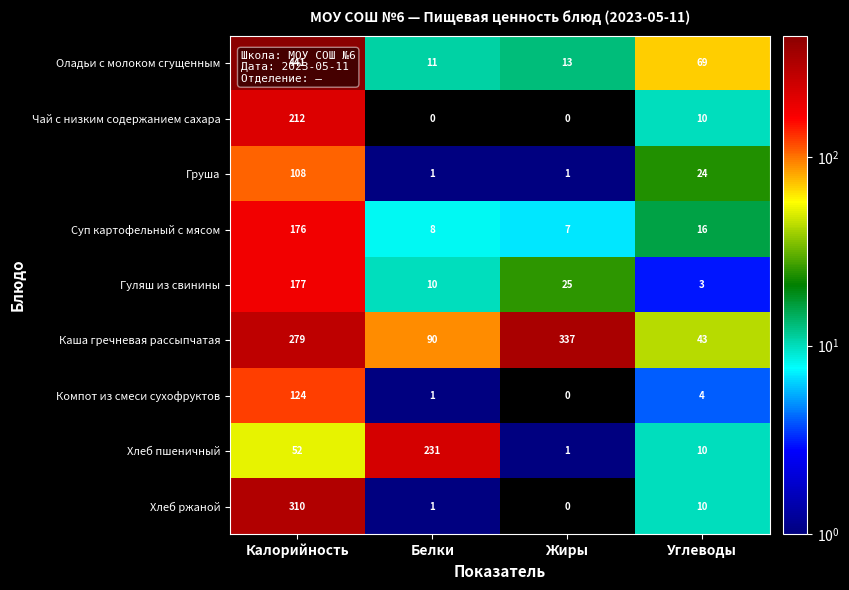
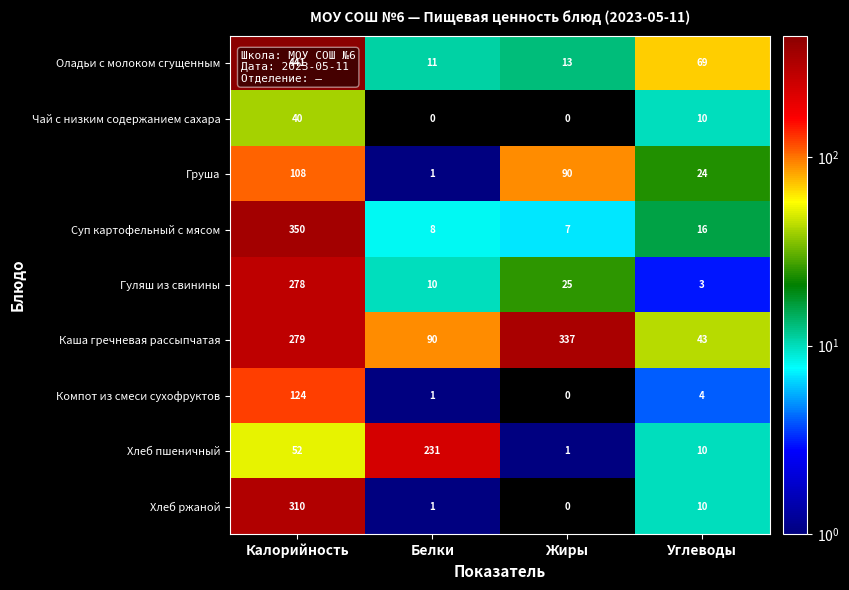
Чай с низким содержанием сахара, Калорийность: 212 -> 40
Груша, Жиры: 1 -> 90
Суп картофельный с мясом, Калорийность: 176 -> 350
Гуляш из свинины, Калорийность: 177 -> 278
